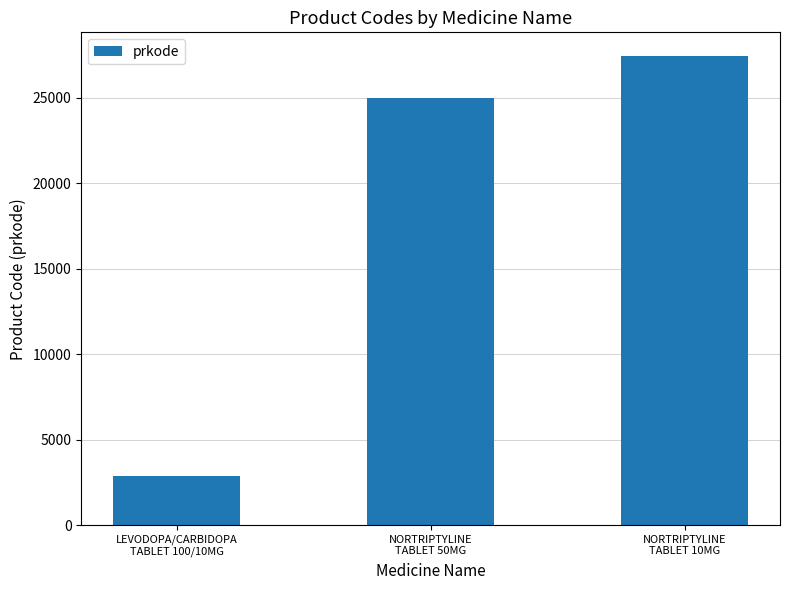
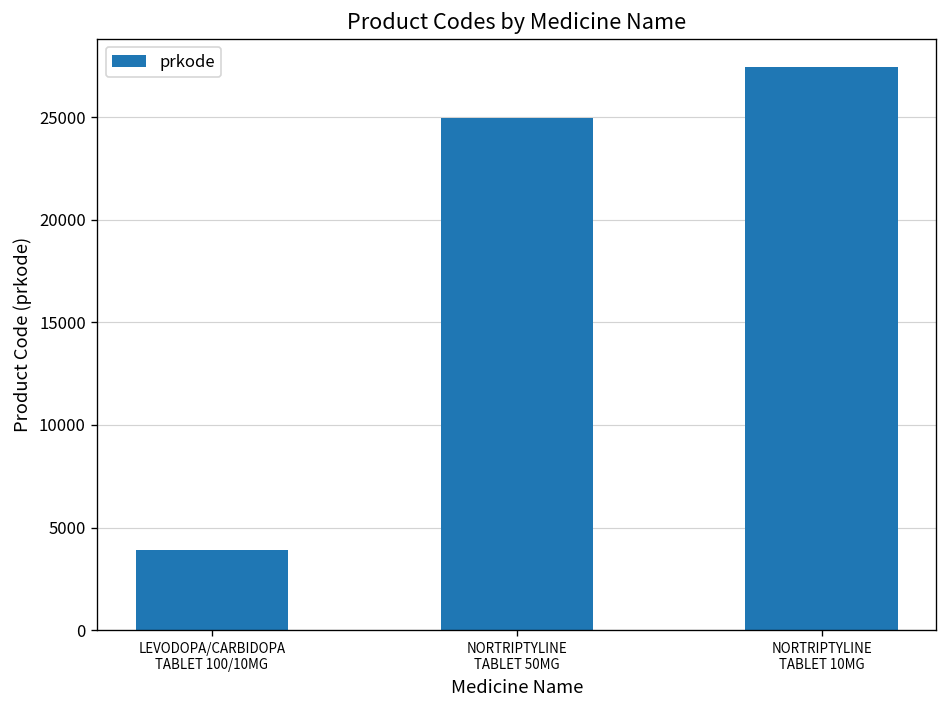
LEVODOPA/CARBIDOPA TABLET 100/10MG: 2900 -> 3900
